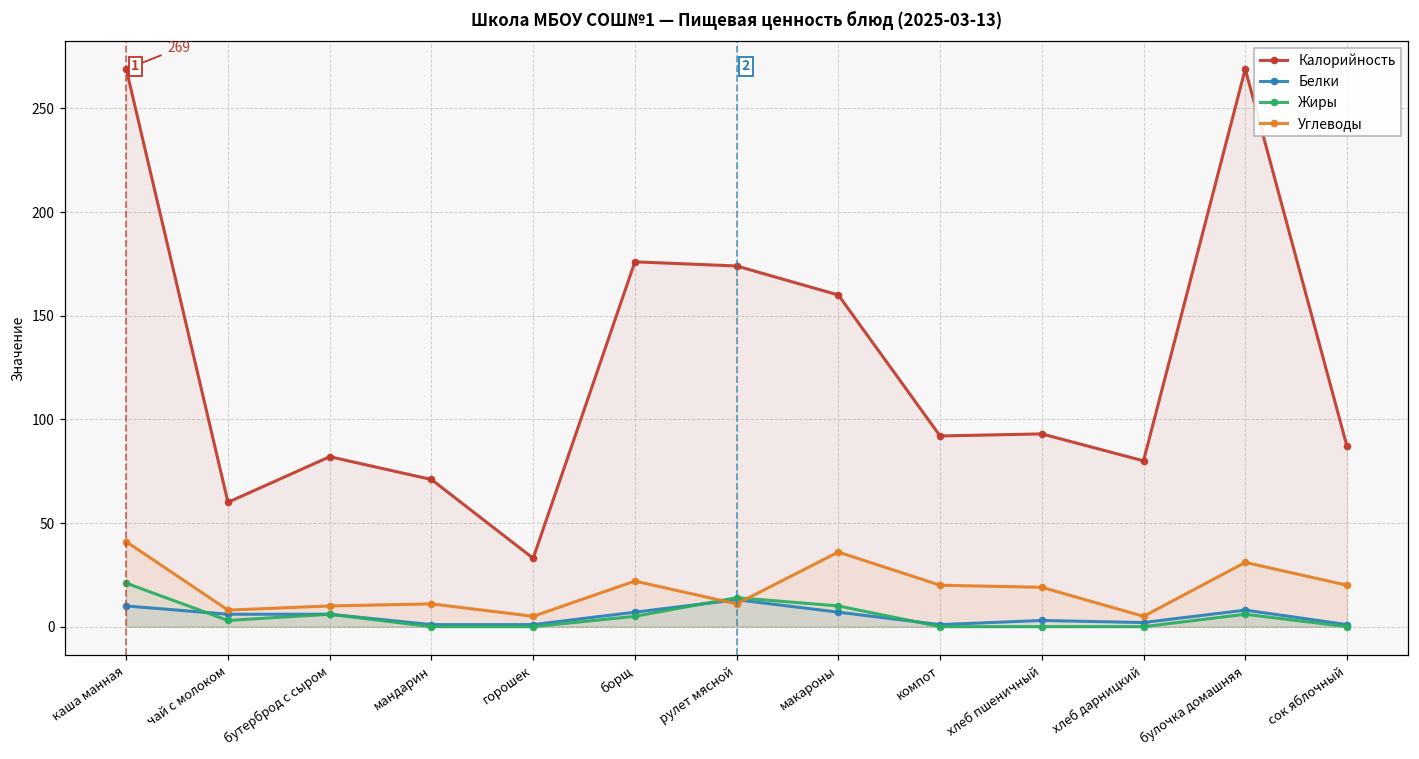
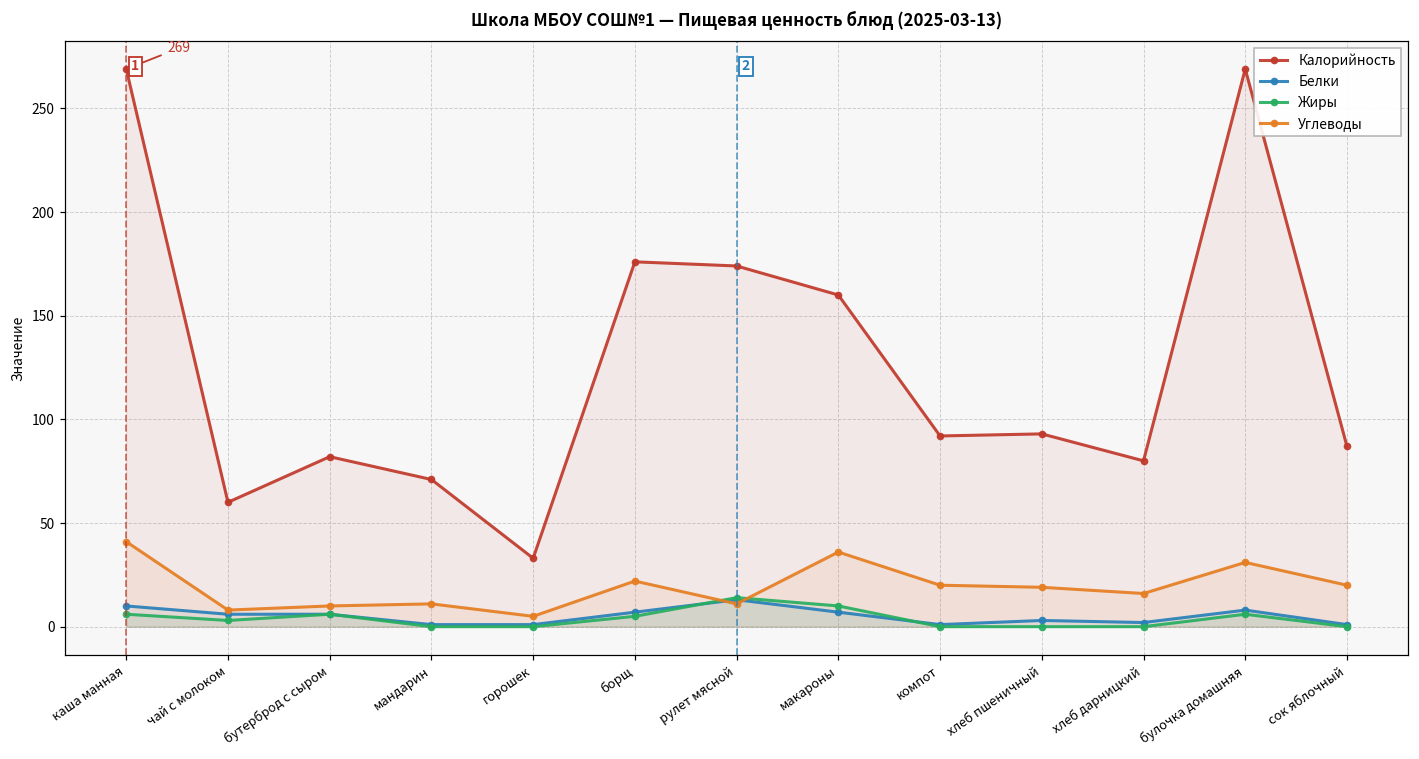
Жиры, каша манная: 21 -> 6
Углеводы, хлеб дарницкий: 5 -> 16
